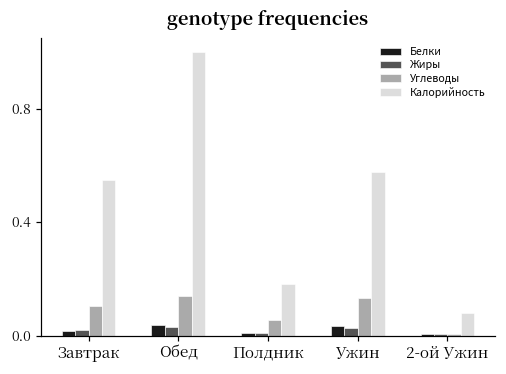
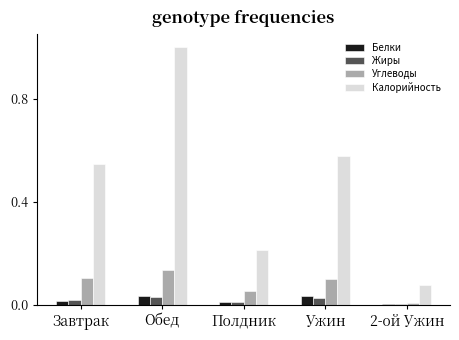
Калорийность, Полдник: 0.18 -> 0.21
Углеводы, Ужин: 0.13 -> 0.10
